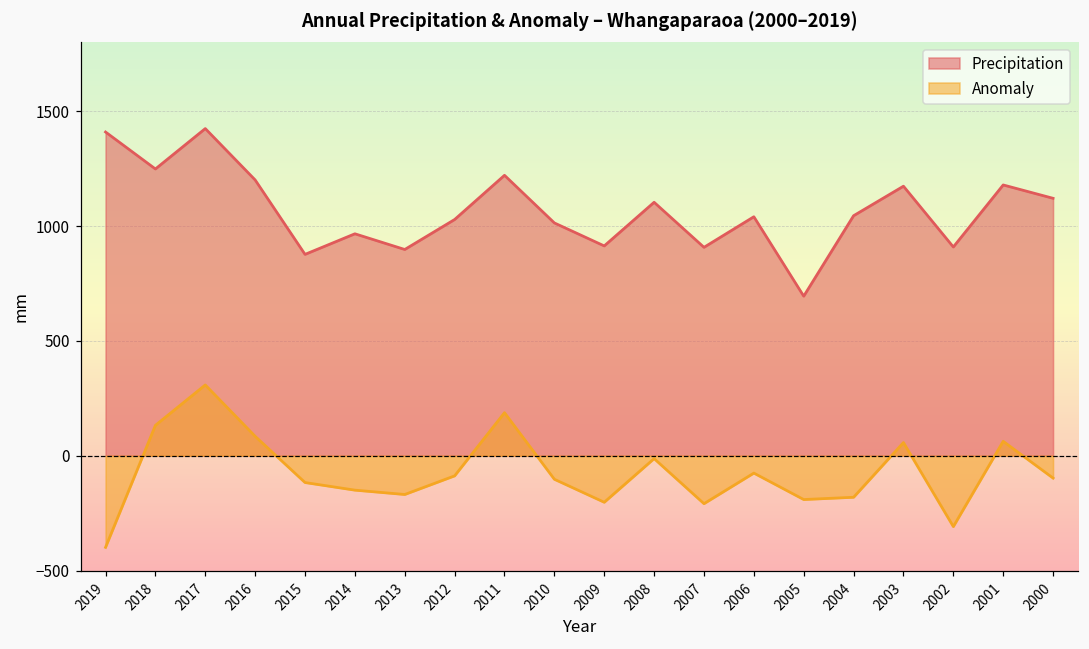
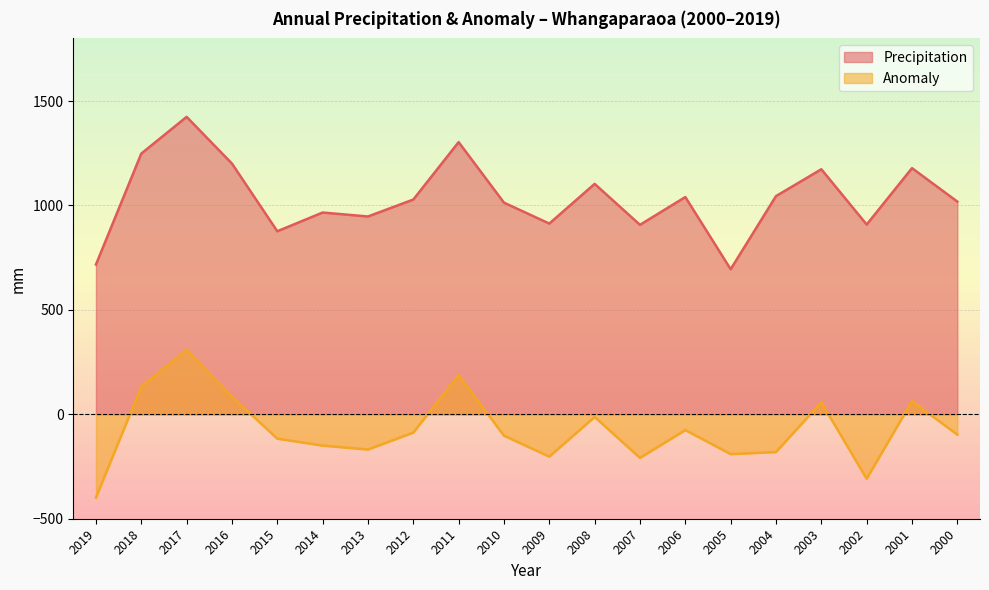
Precipitation, 2019: 1410 -> 720
Precipitation, 2013: 900 -> 950
Precipitation, 2011: 1220 -> 1300
Precipitation, 2000: 1120 -> 1020
